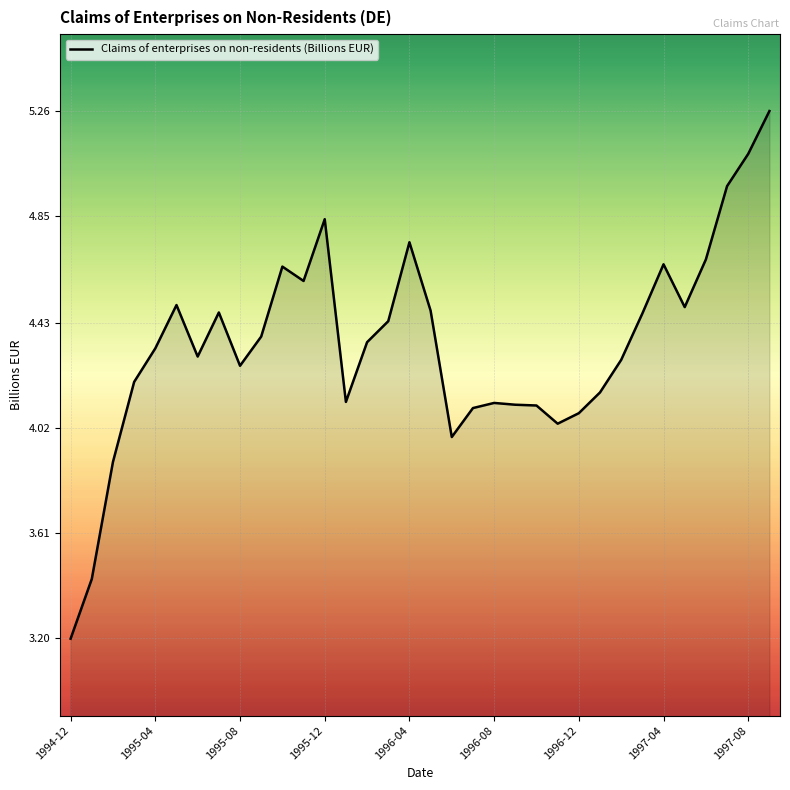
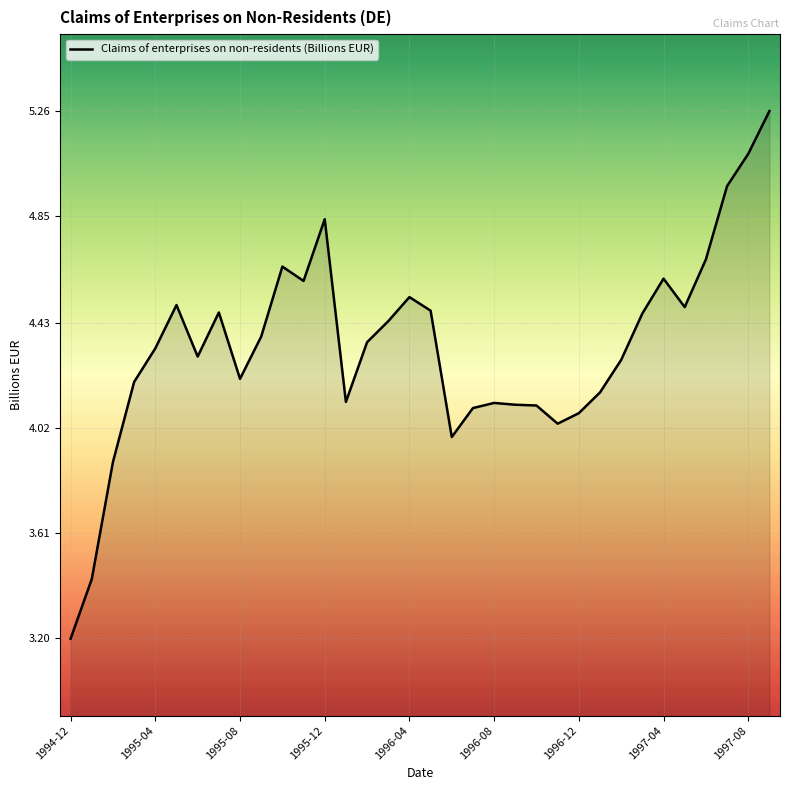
1995-08: 4.26 -> 4.21
1996-04: 4.75 -> 4.53
1997-04: 4.66 -> 4.60
